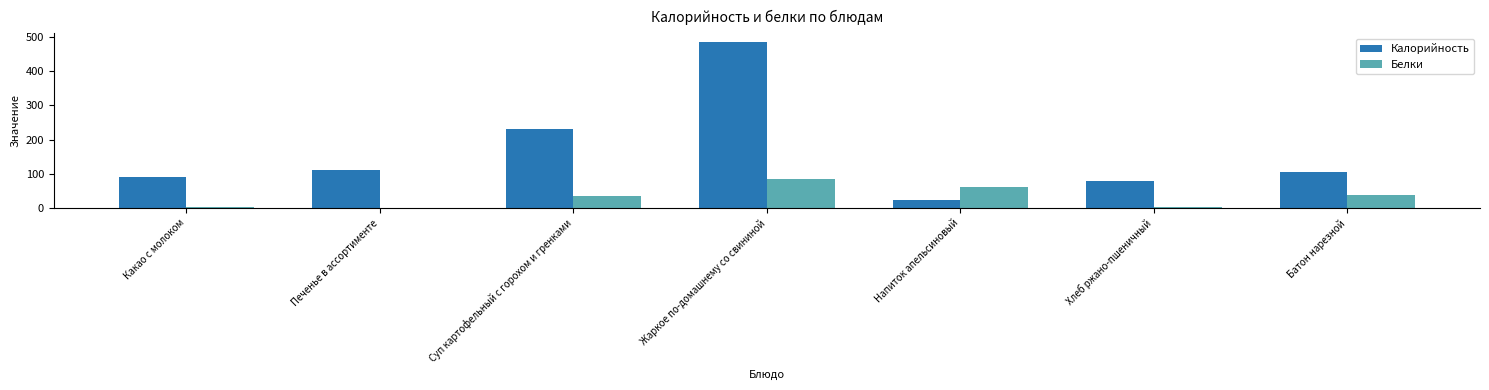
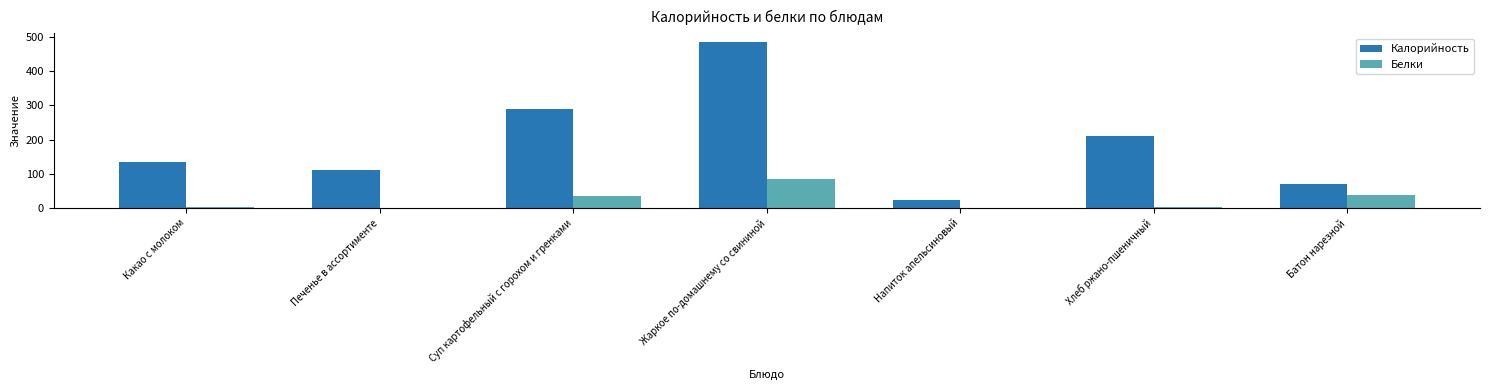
Калорийность, Какао с молоком: 90 -> 130
Калорийность, Суп картофельный с горохом и гренками: 230 -> 290
Белки, Напиток апельсиновый: 60 -> 0
Калорийность, Хлеб ржано-пшеничный: 80 -> 210
Калорийность, Батон нарезной: 100 -> 70
